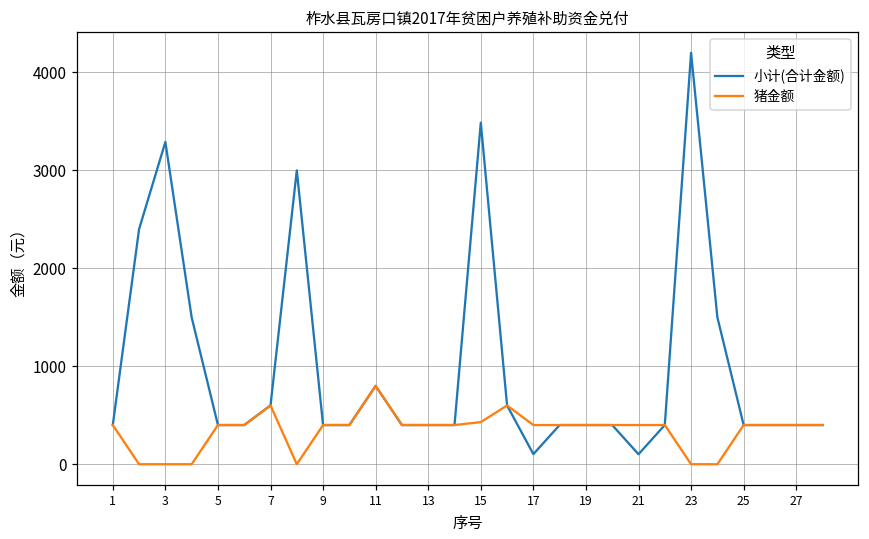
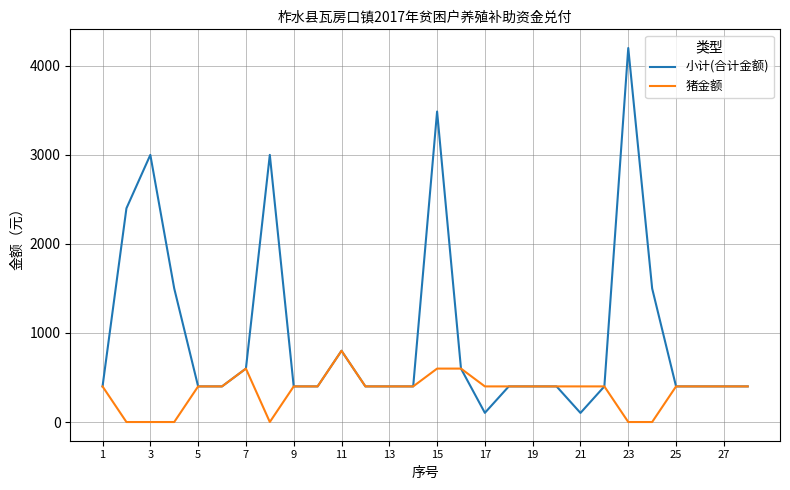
小计(合计金额), 3: 3300 -> 3000
猪金额, 15: 400 -> 600
